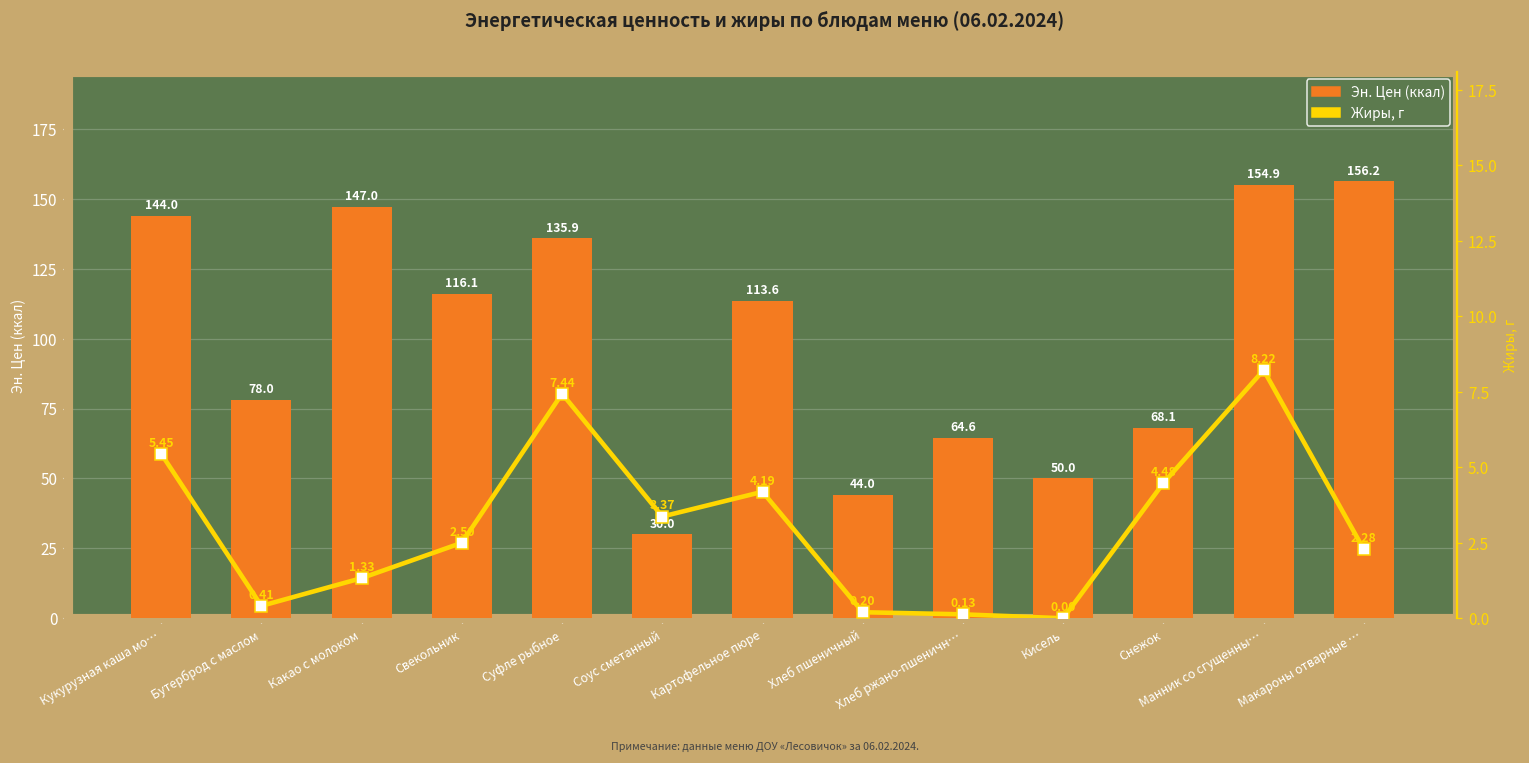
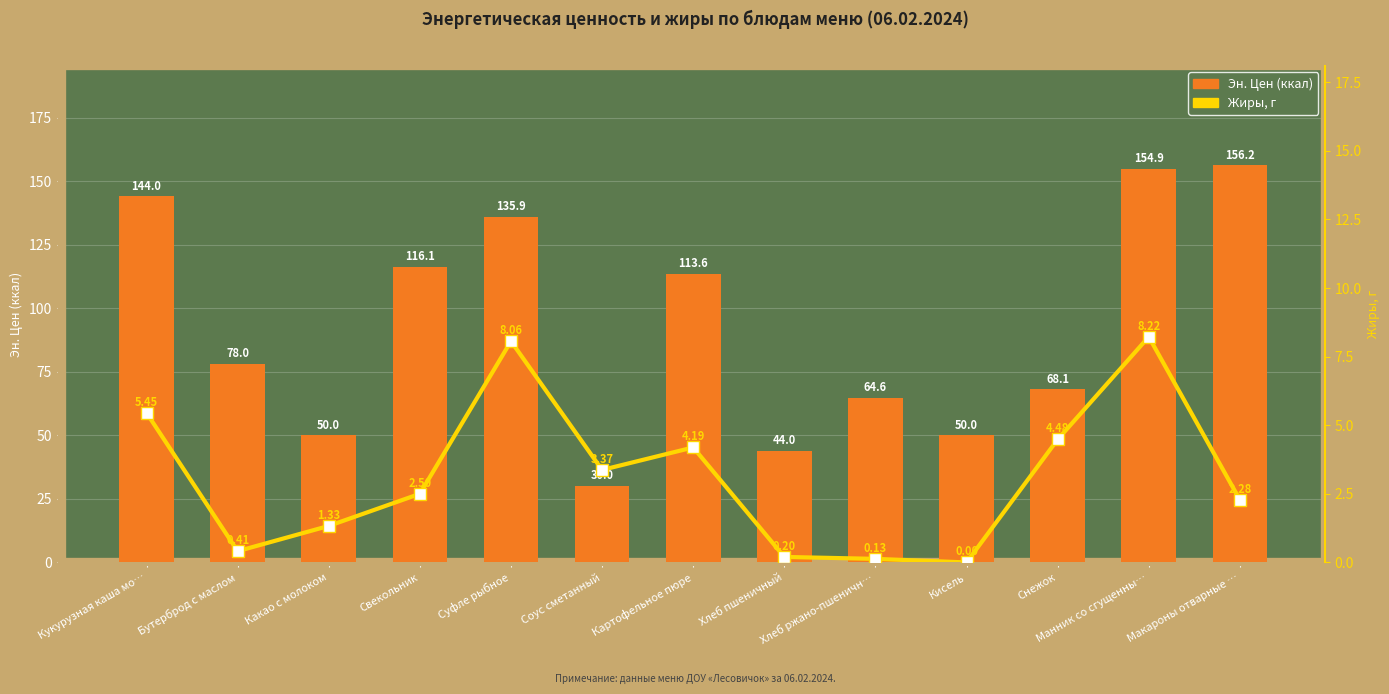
Эн. Цен (ккал), Какао с молоком: 147.0 -> 50.0
Жиры, г, Суфле рыбное: 7.44 -> 8.06
